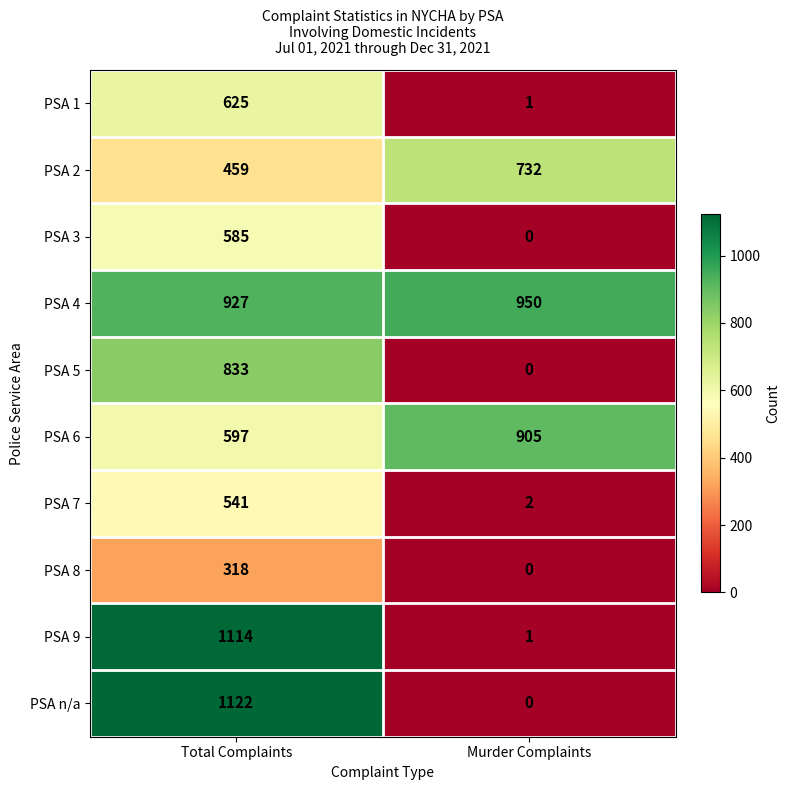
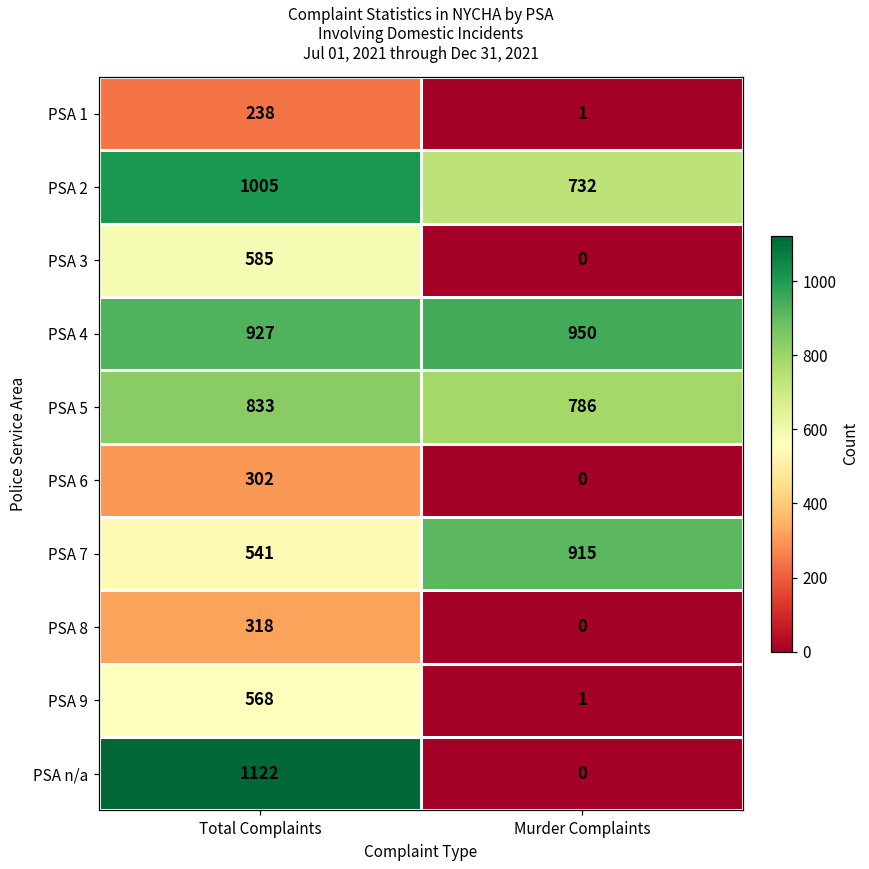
PSA 1, Total Complaints: 625 -> 238
PSA 2, Total Complaints: 459 -> 1005
PSA 5, Murder Complaints: 0 -> 786
PSA 6, Total Complaints: 597 -> 302
PSA 6, Murder Complaints: 905 -> 0
PSA 7, Murder Complaints: 2 -> 915
PSA 9, Total Complaints: 1114 -> 568
